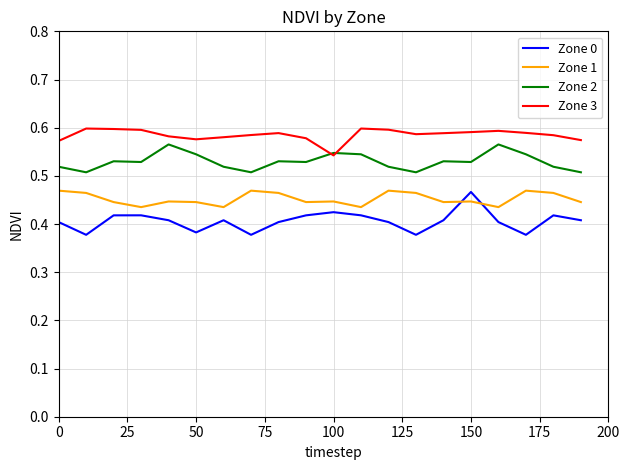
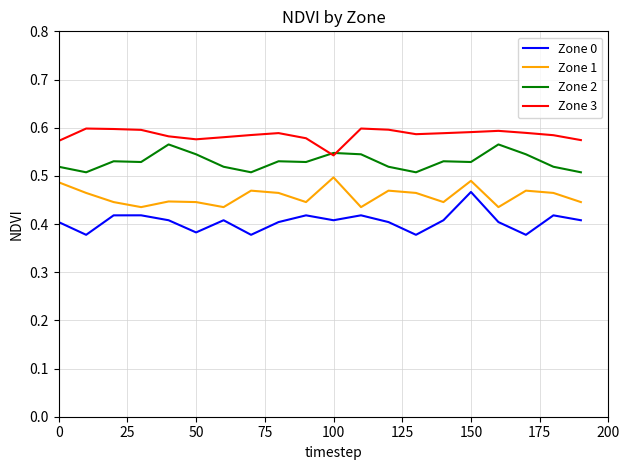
Zone 1, 0: 0.47 -> 0.49
Zone 0, 100: 0.42 -> 0.41
Zone 1, 100: 0.45 -> 0.50
Zone 1, 150: 0.45 -> 0.49
